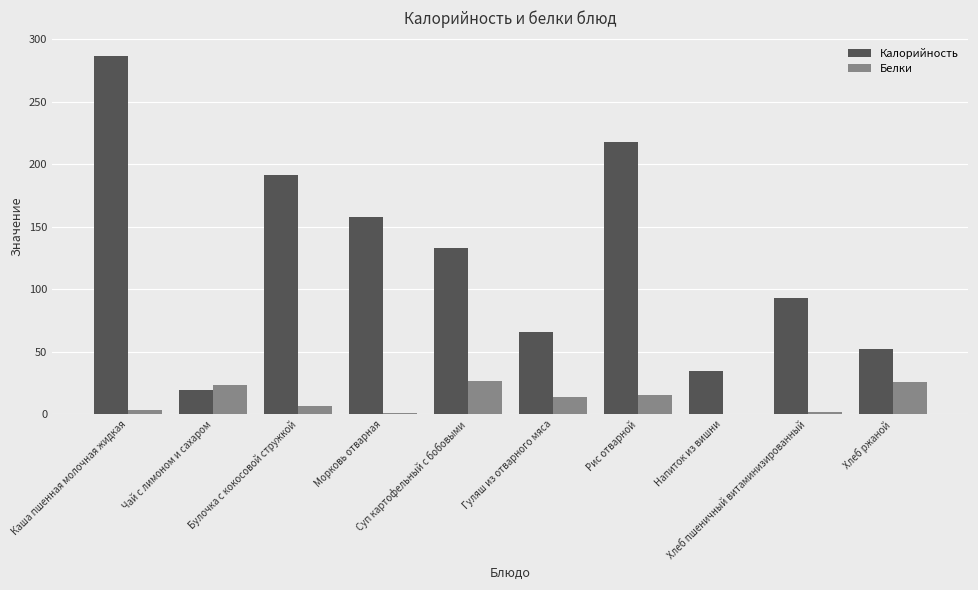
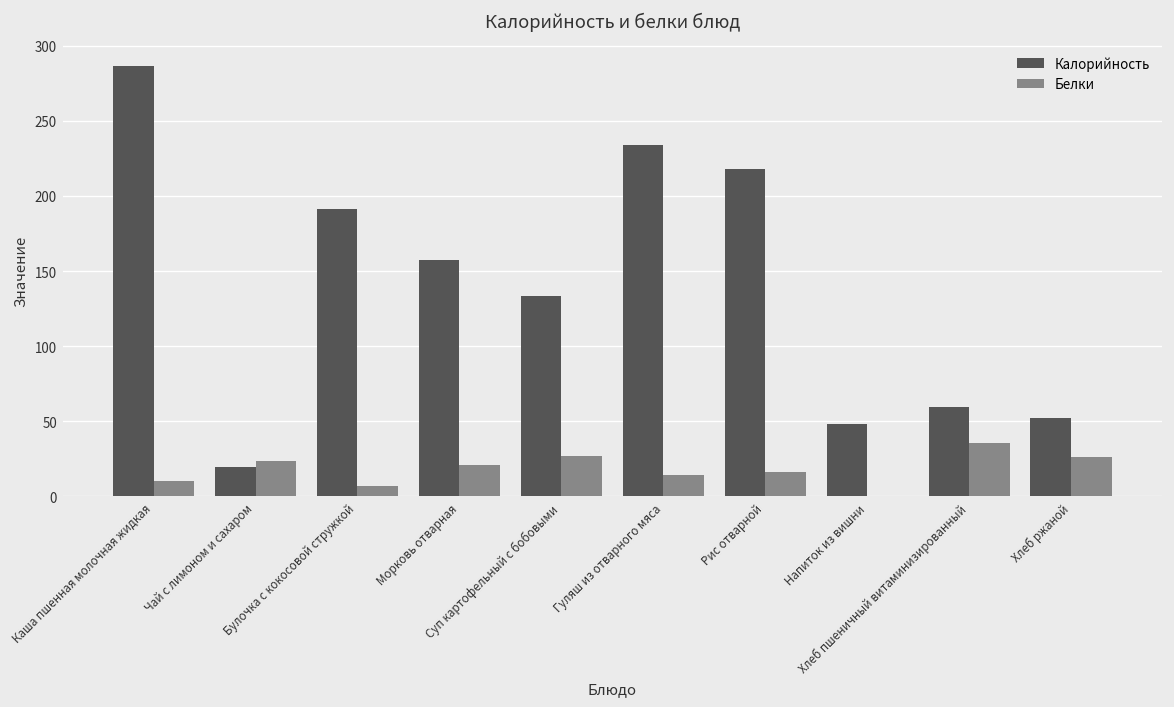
Белки, Каша пшенная молочная жидкая: 3 -> 10
Белки, Морковь отварная: 1 -> 21
Калорийность, Гуляш из отварного мяса: 66 -> 234
Калорийность, Напиток из вишни: 34 -> 48
Калорийность, Хлеб пшеничный витаминизированный: 93 -> 60
Белки, Хлеб пшеничный витаминизированный: 2 -> 36
